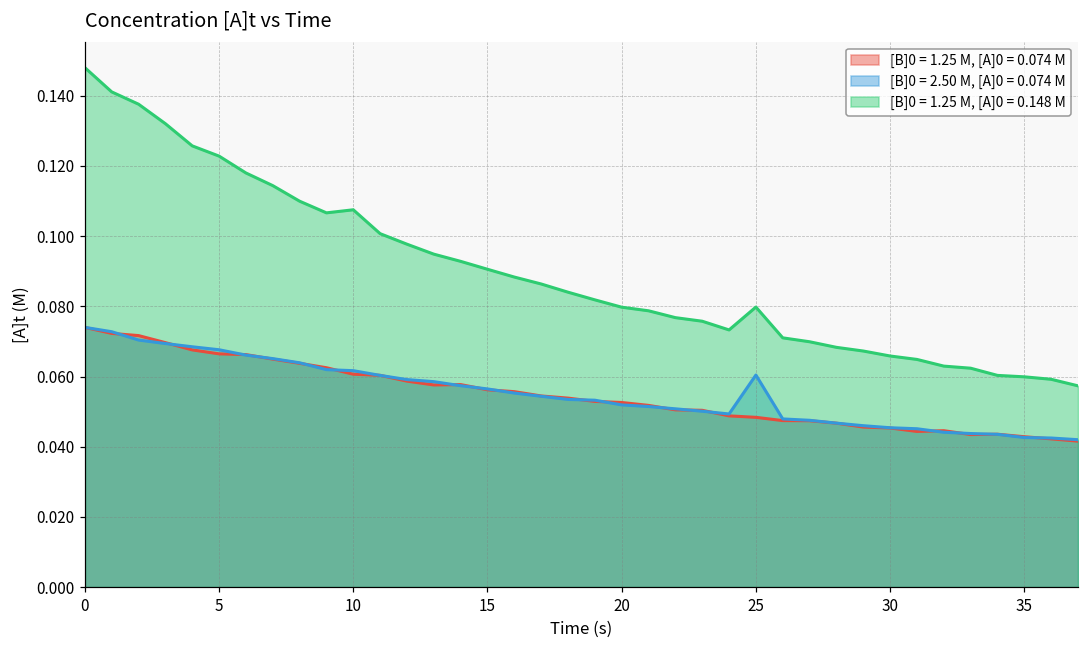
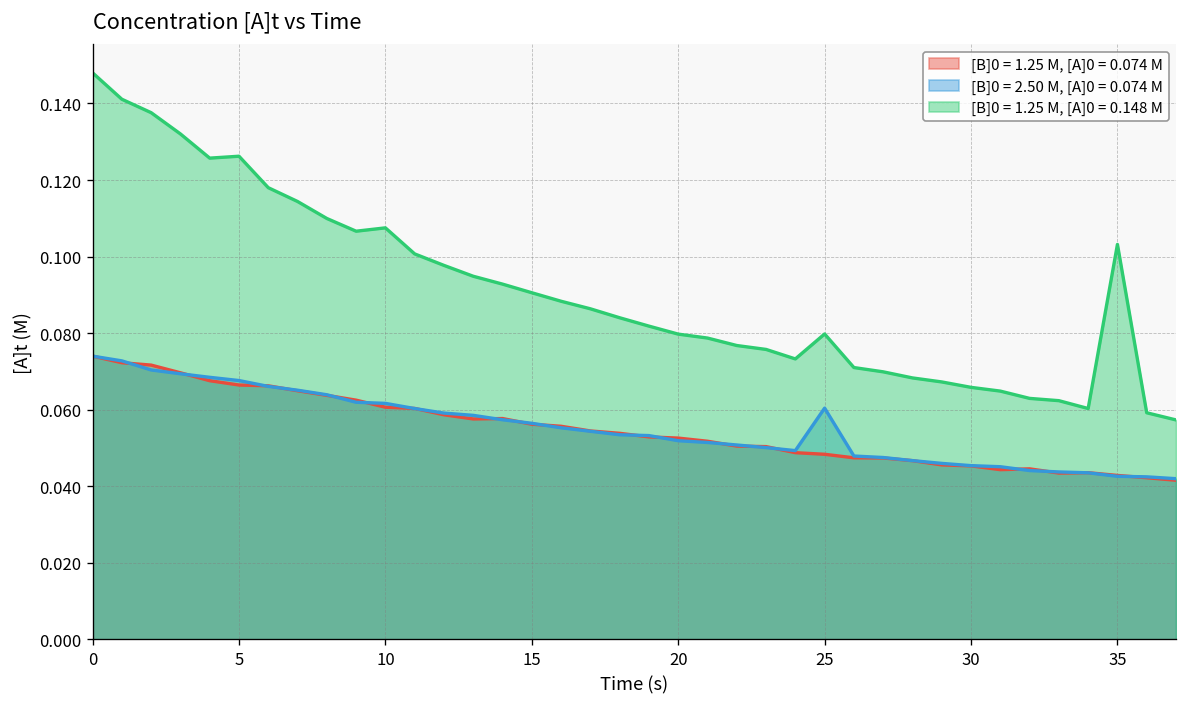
[B]0 = 1.25 M, [A]0 = 0.148 M, 5: 0.123 -> 0.126
[B]0 = 1.25 M, [A]0 = 0.148 M, 35: 0.060 -> 0.103
